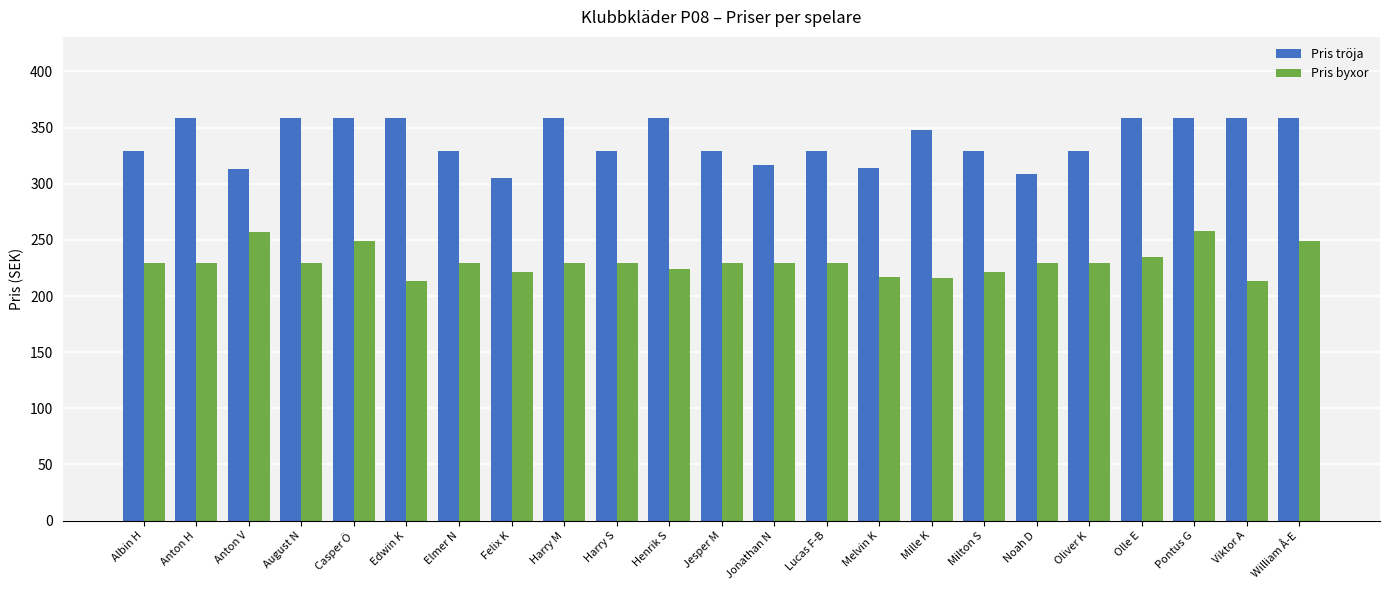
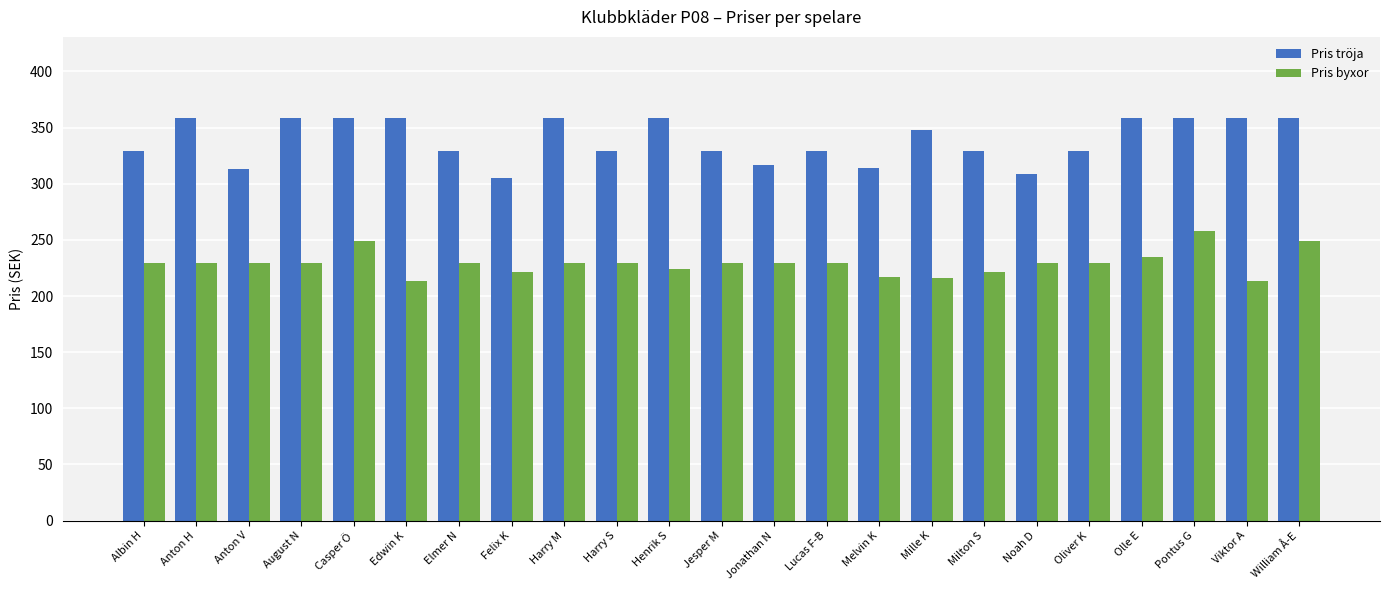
Pris byxor, Anton V: 257 -> 229
